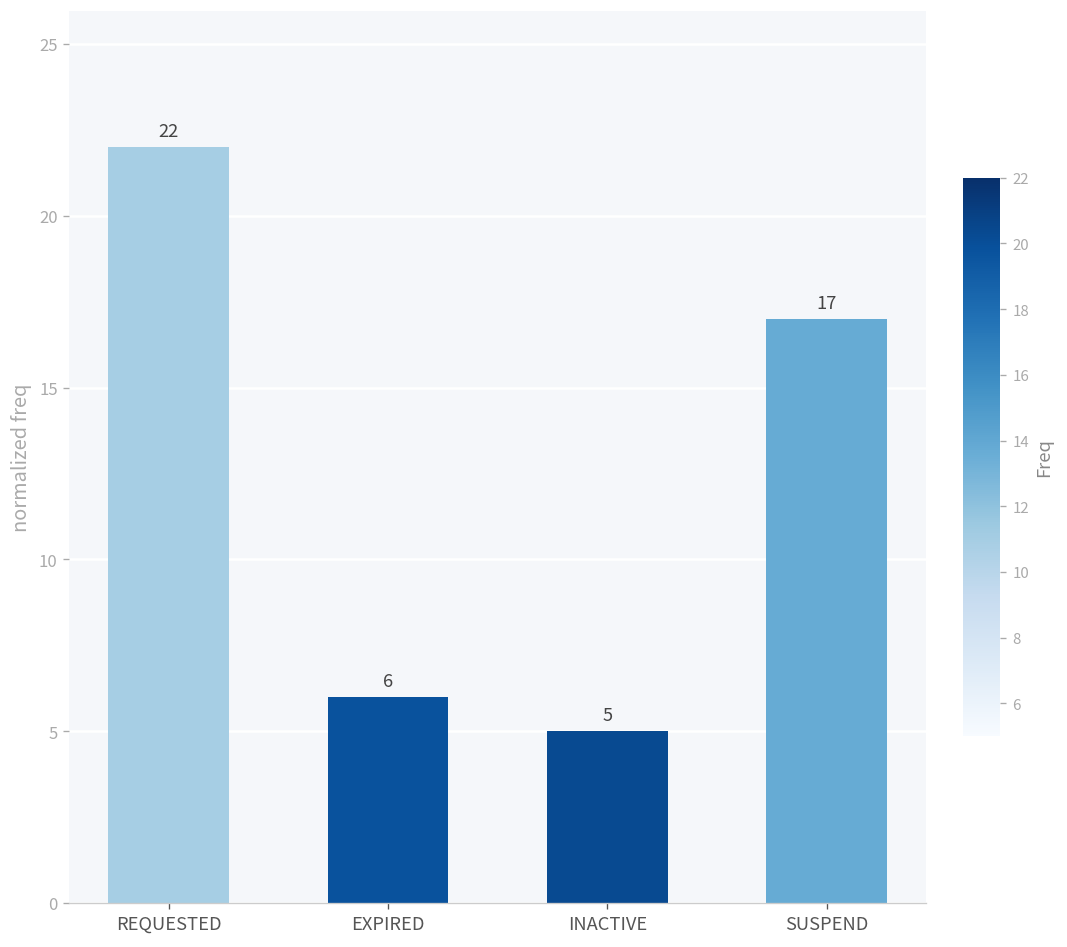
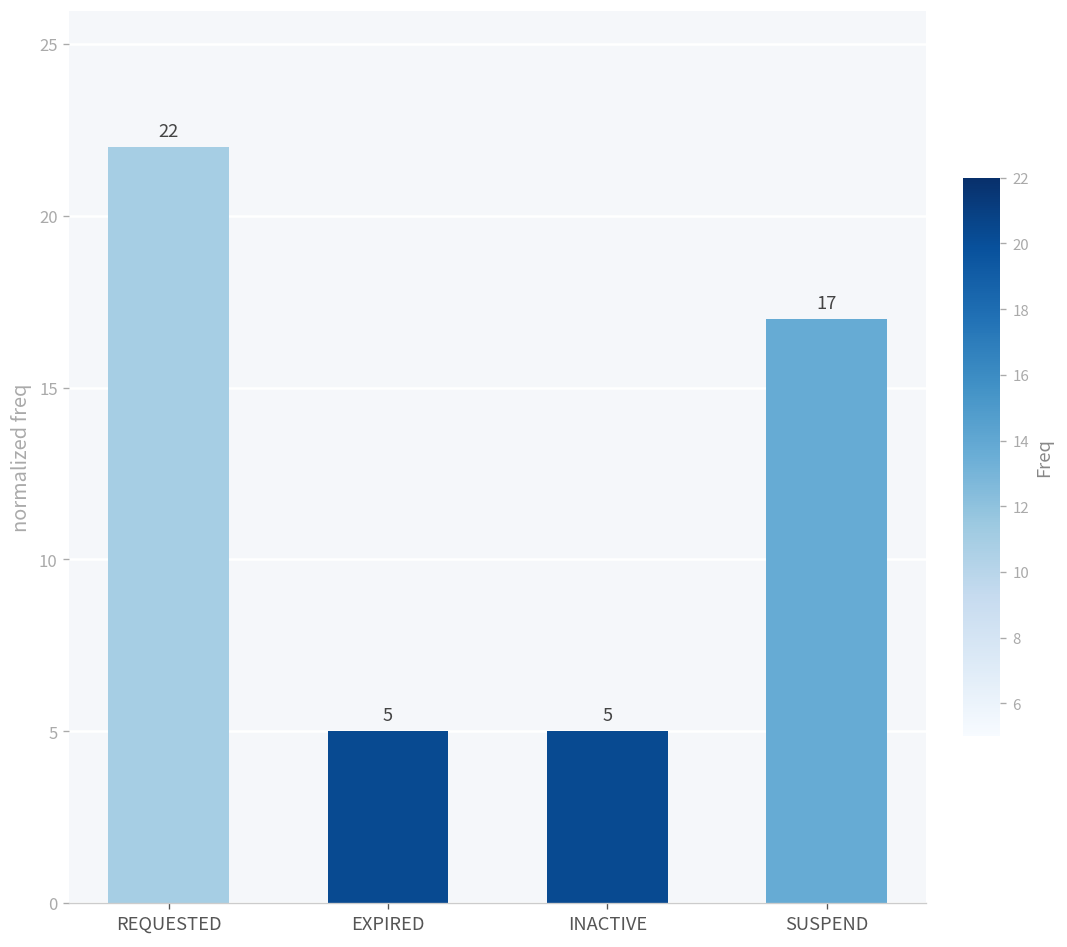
EXPIRED: 6 -> 5
